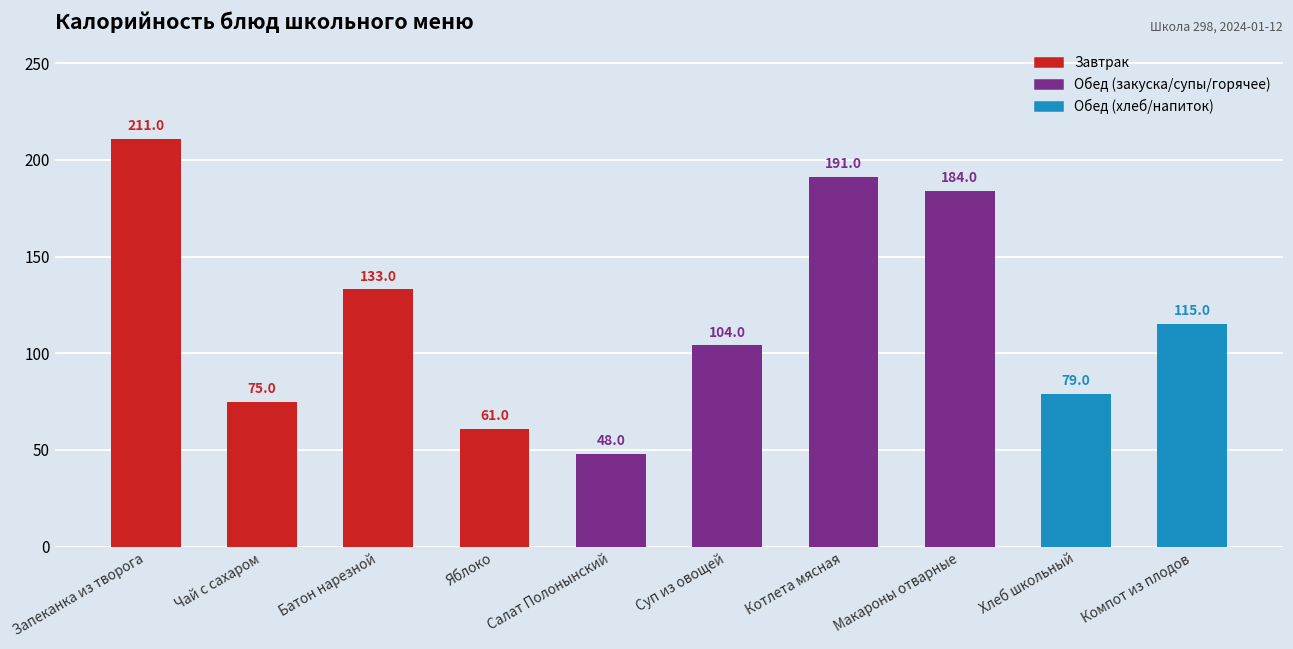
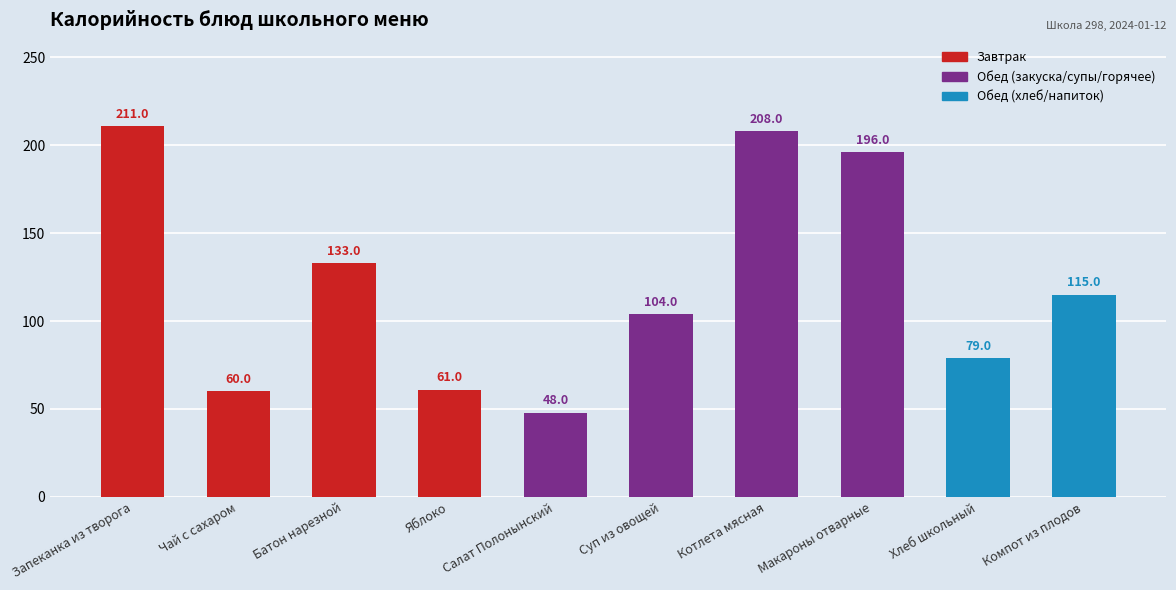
Чай с сахаром: 75.0 -> 60.0
Котлета мясная: 191.0 -> 208.0
Макароны отварные: 184.0 -> 196.0
